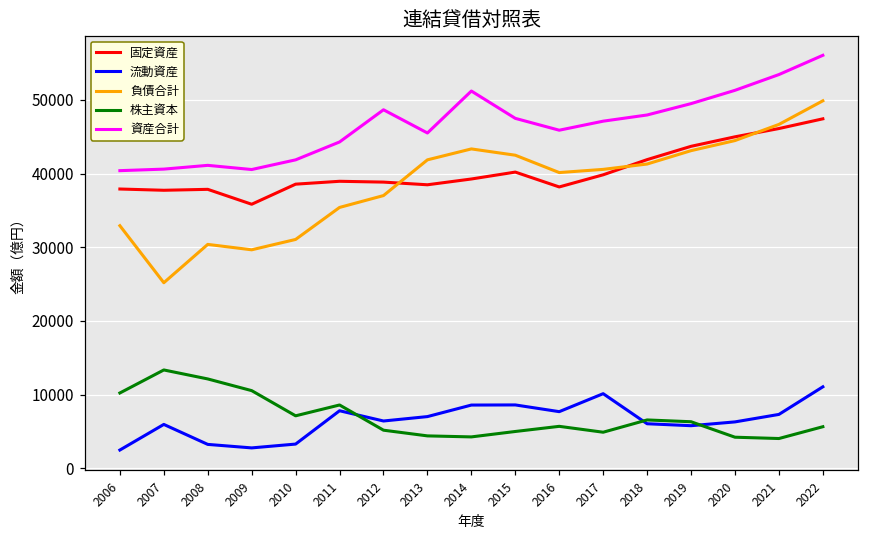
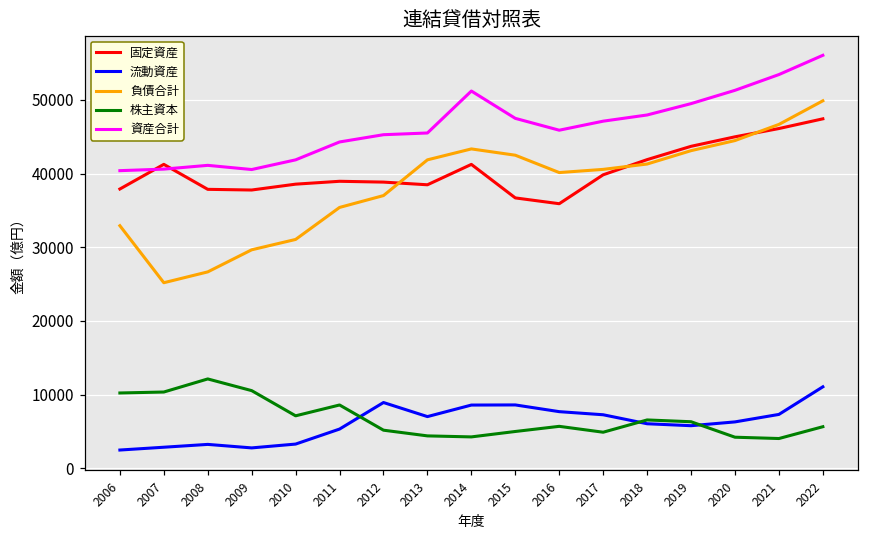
固定資産, 2007: 38000 -> 41000
流動資産, 2007: 6000 -> 3000
株主資本, 2007: 13000 -> 10000
負債合計, 2008: 30000 -> 27000
固定資産, 2009: 36000 -> 38000
流動資産, 2011: 8000 -> 5000
流動資産, 2012: 6000 -> 9000
資産合計, 2012: 49000 -> 45000
固定資産, 2014: 39000 -> 41000
固定資産, 2015: 40000 -> 37000
固定資産, 2016: 38000 -> 36000
流動資産, 2017: 10000 -> 7000
